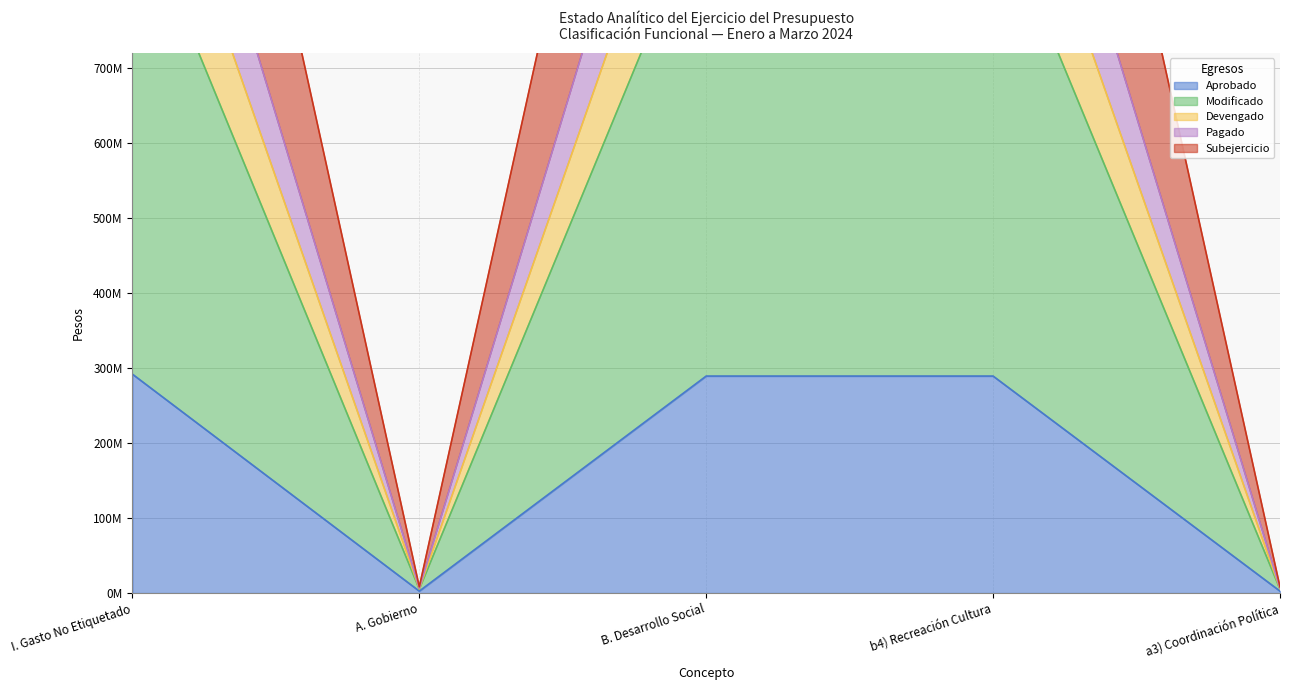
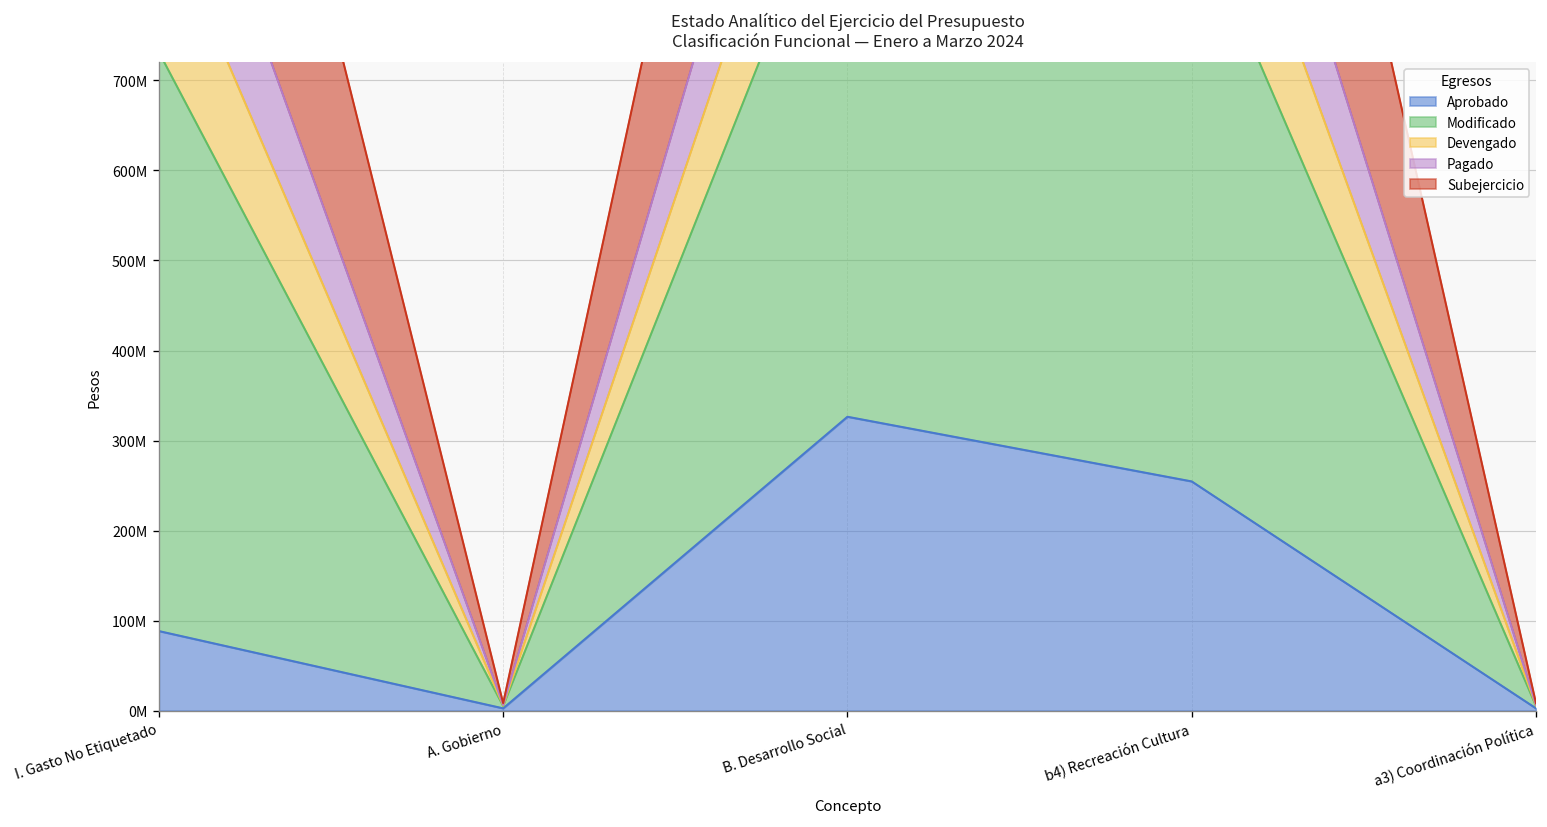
Aprobado, I. Gasto No Etiquetado: 290000000 -> 90000000
Aprobado, B. Desarrollo Social: 290000000 -> 330000000
Aprobado, b4) Recreación Cultura: 290000000 -> 250000000
